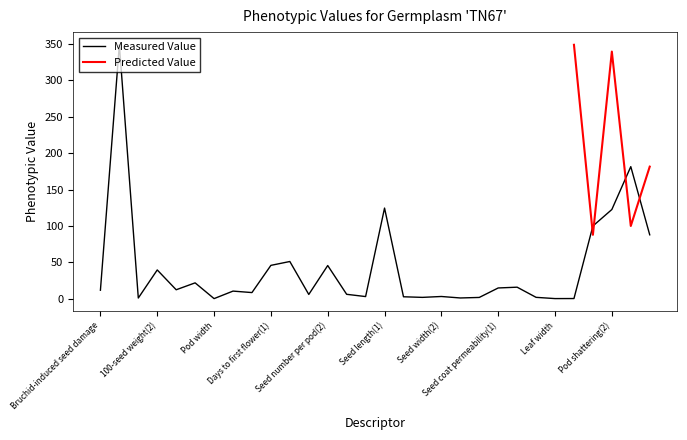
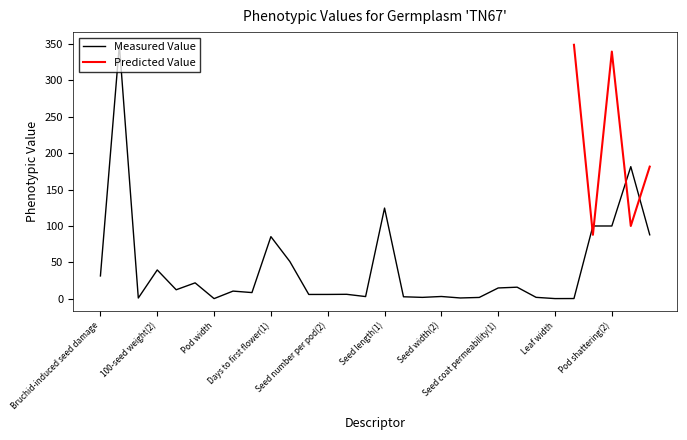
Measured Value, Bruchid-induced seed damage: 10 -> 30
Measured Value, Days to first flower(1): 50 -> 90
Measured Value, Seed number per pod(2): 50 -> 10
Measured Value, Pod shattering(2): 120 -> 100
